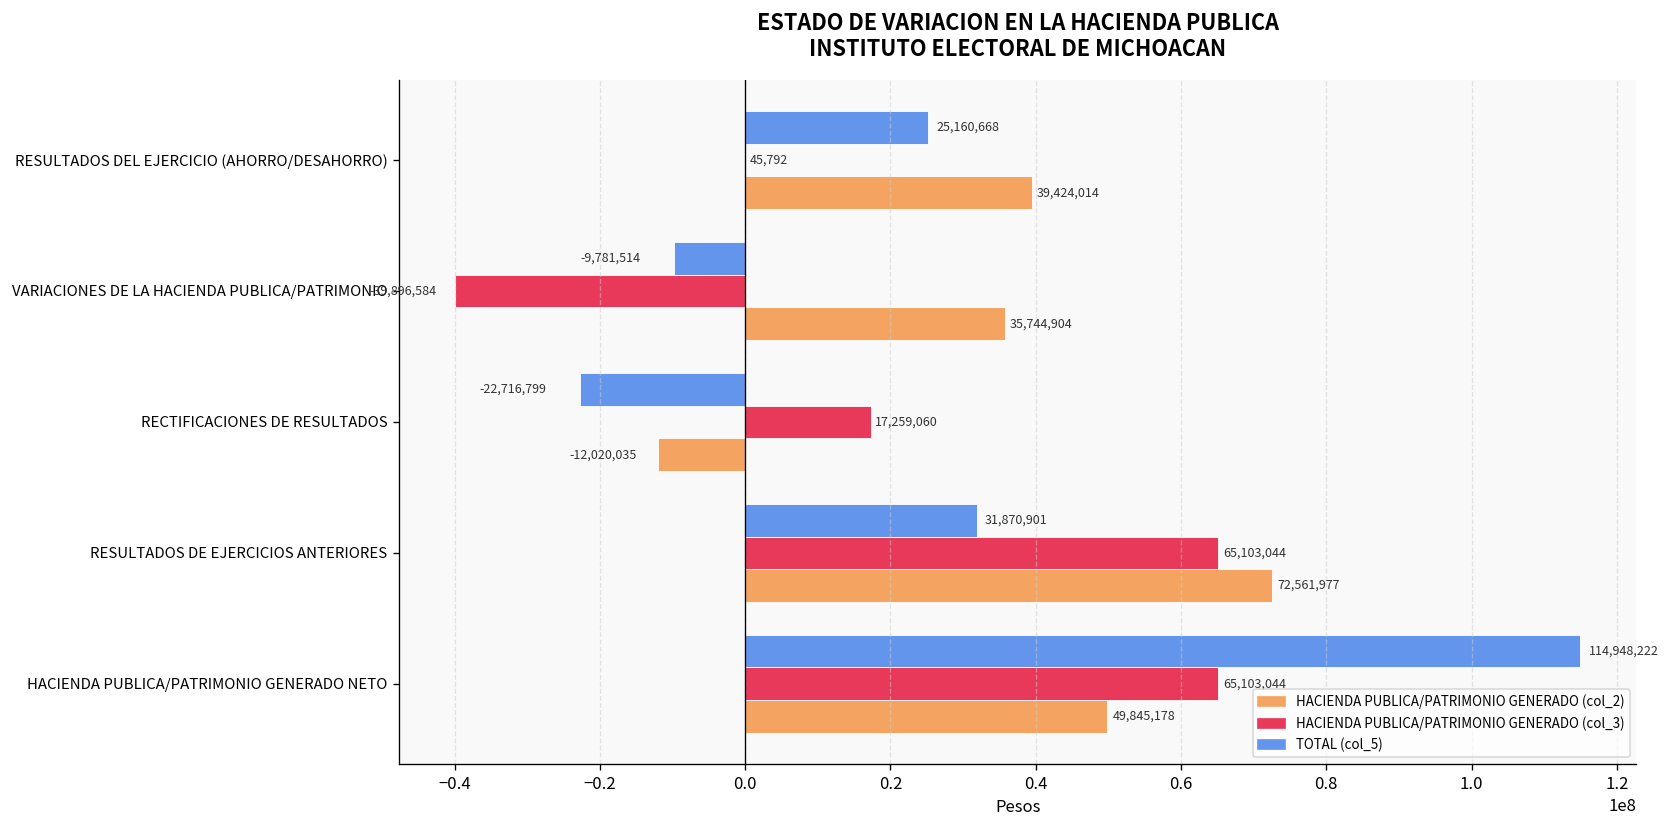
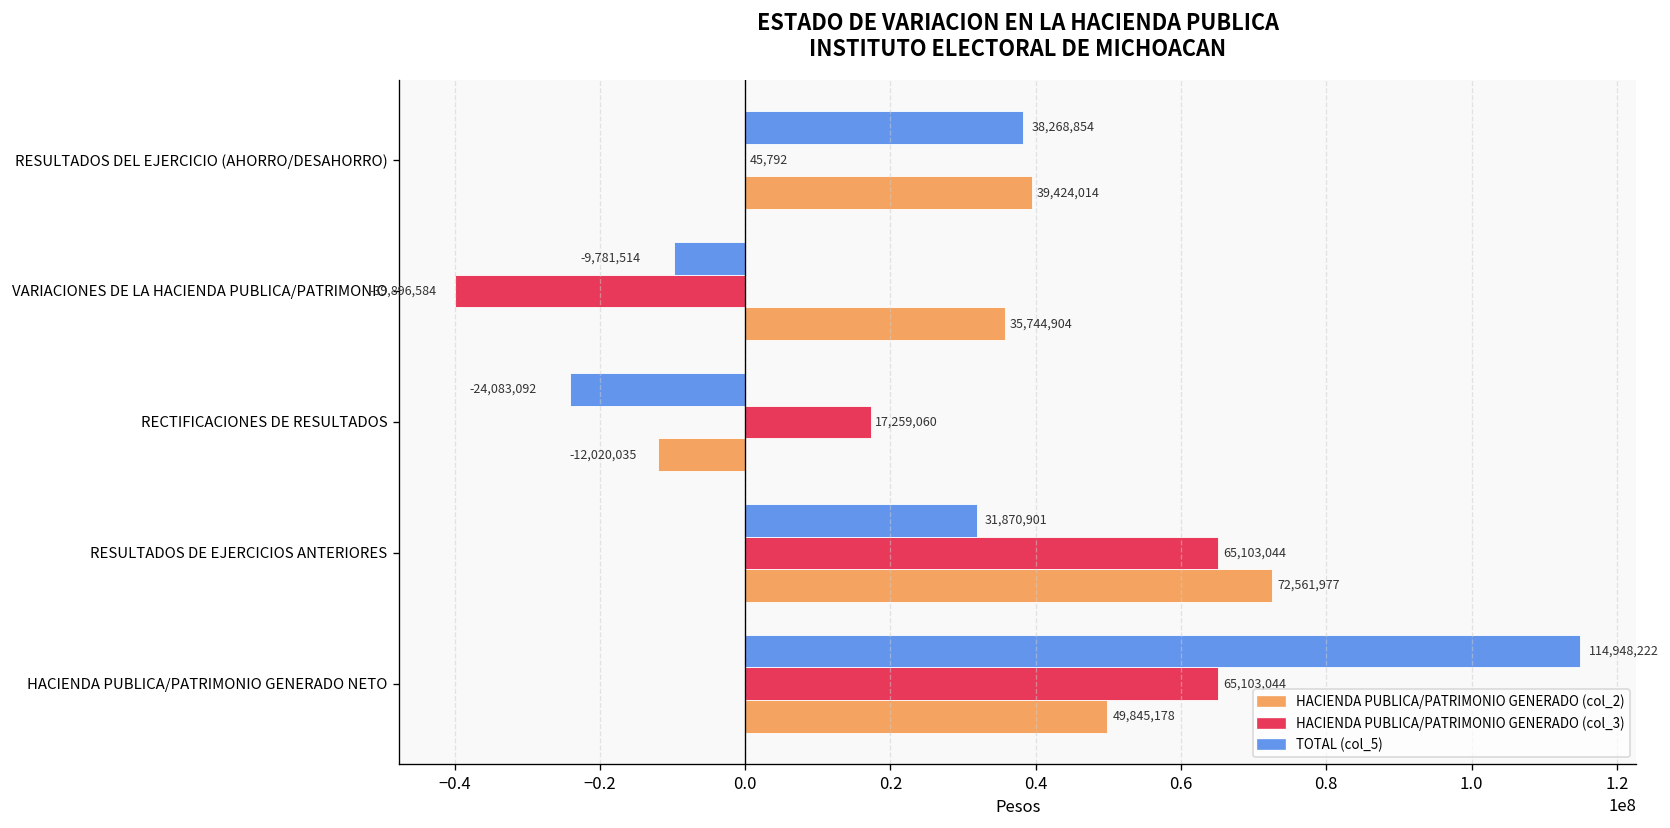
TOTAL (col_5), RESULTADOS DEL EJERCICIO (AHORRO/DESAHORRO): 25,160,668 -> 38,268,854
TOTAL (col_5), RECTIFICACIONES DE RESULTADOS: -22,716,799 -> -24,083,092
